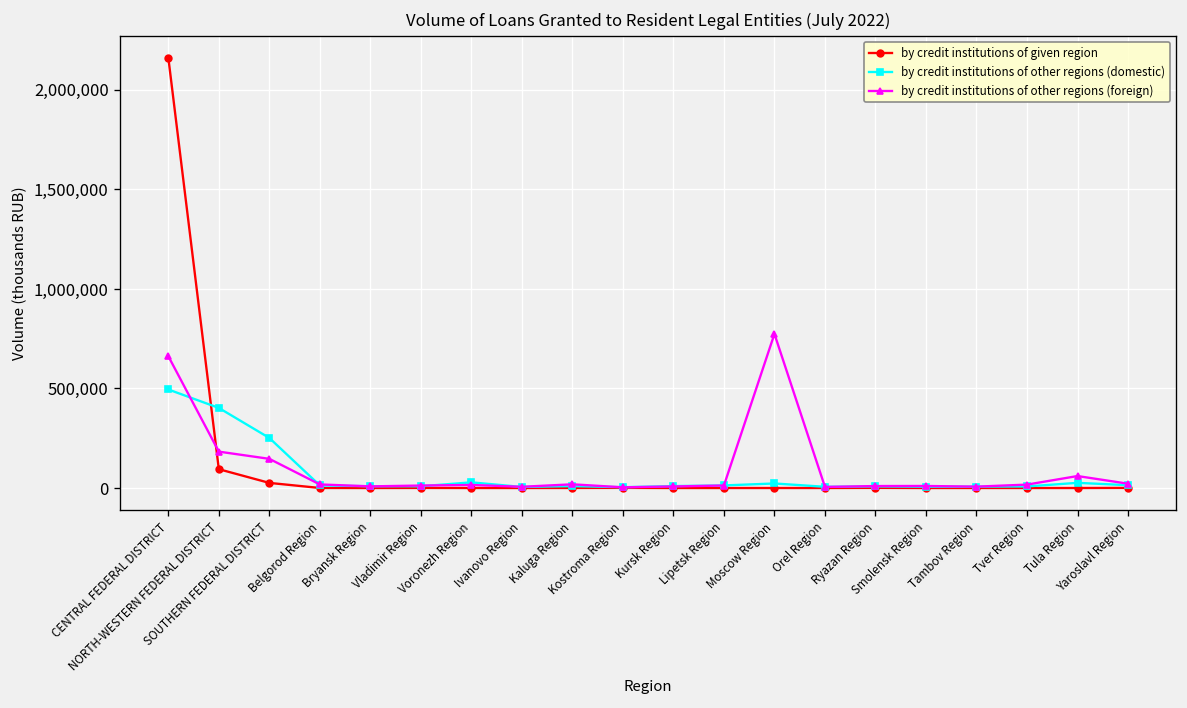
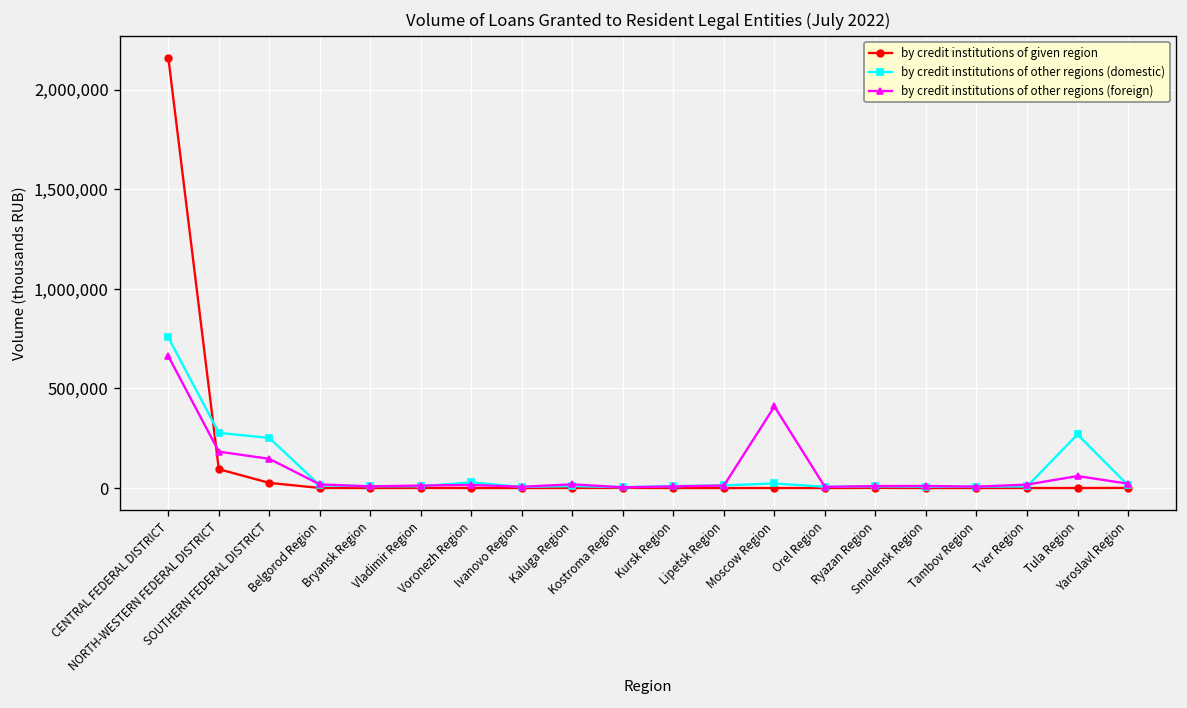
by credit institutions of other regions (domestic), CENTRAL FEDERAL DISTRICT: 500,000 -> 760,000
by credit institutions of other regions (domestic), NORTH-WESTERN FEDERAL DISTRICT: 400,000 -> 280,000
by credit institutions of other regions (foreign), Moscow Region: 770,000 -> 410,000
by credit institutions of other regions (domestic), Tula Region: 30,000 -> 270,000
